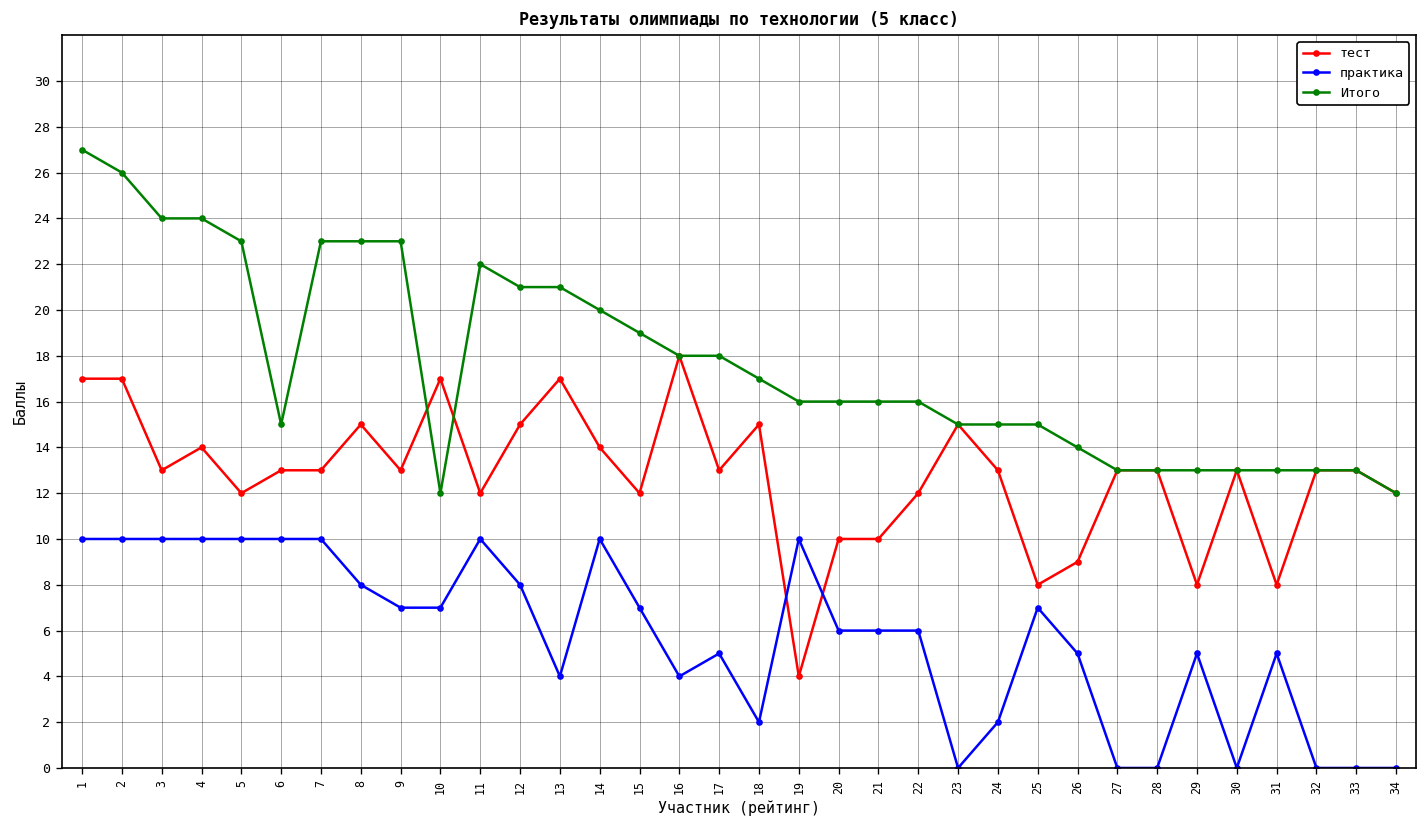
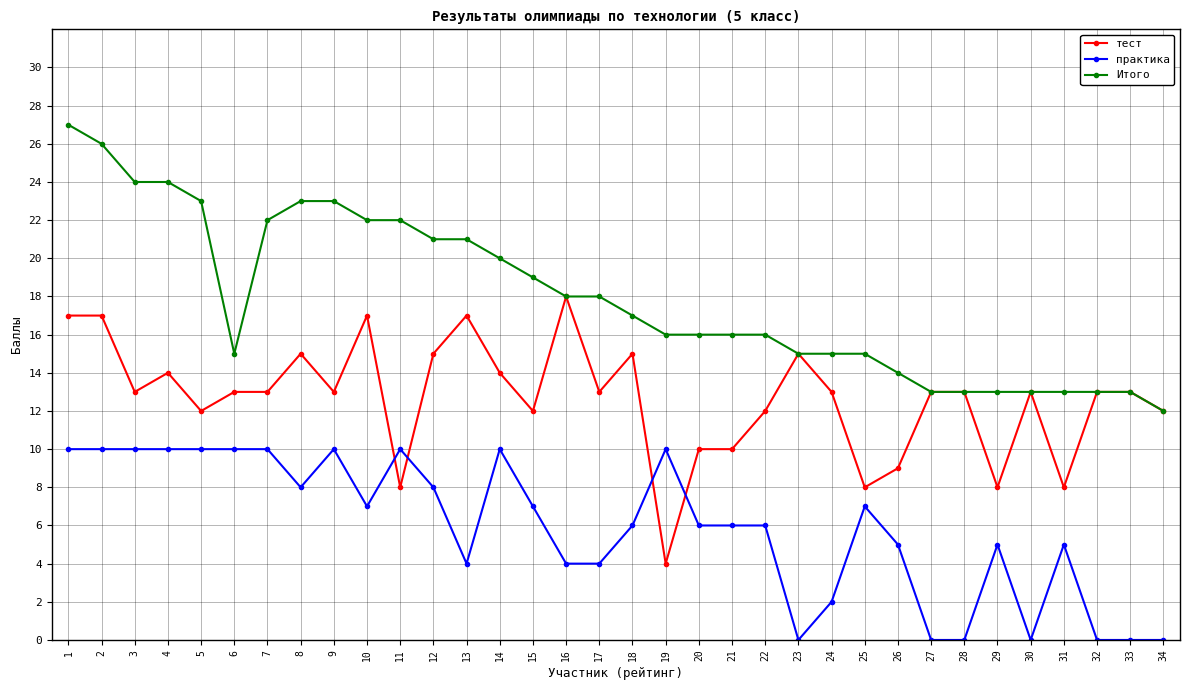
Итого, 7: 23 -> 22
практика, 9: 7 -> 10
Итого, 10: 12 -> 22
тест, 11: 12 -> 8
практика, 17: 5 -> 4
практика, 18: 2 -> 6
